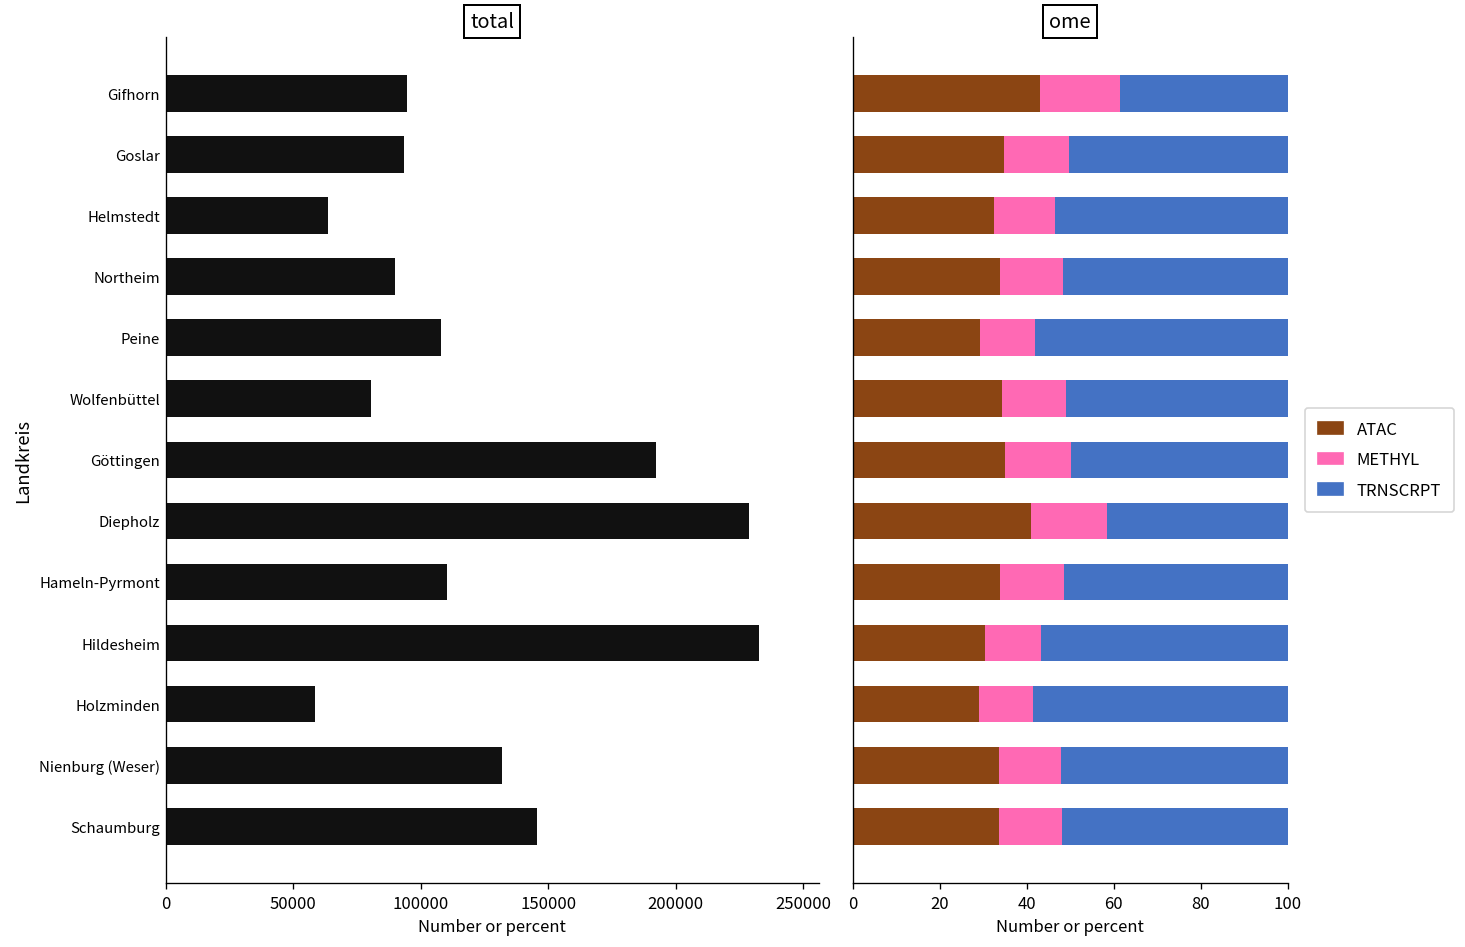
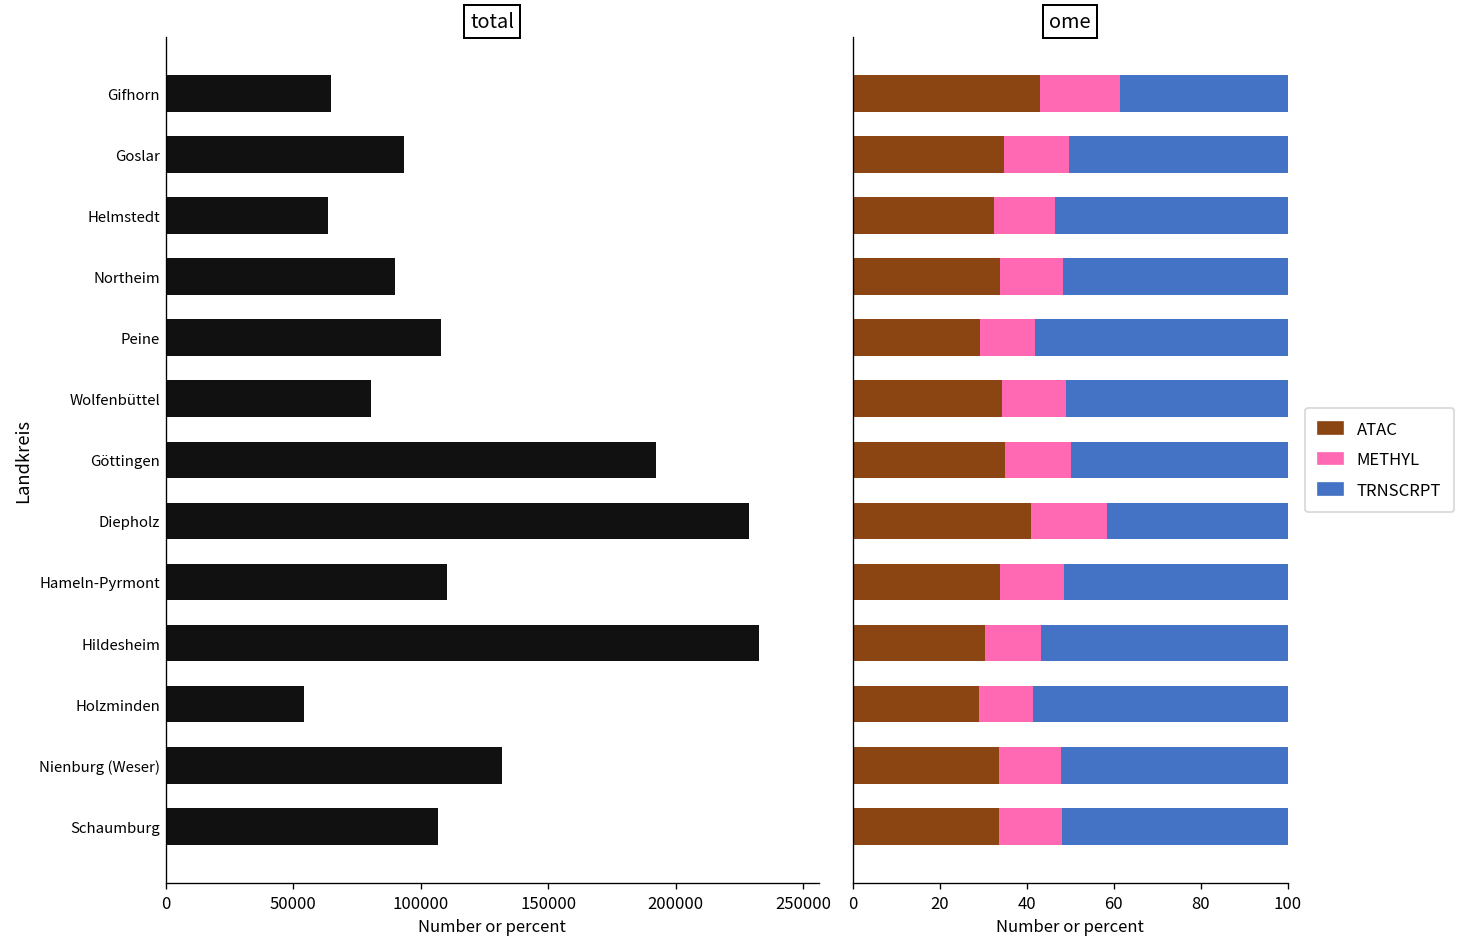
total, Gifhorn: 94000 -> 65000
total, Holzminden: 58000 -> 54000
total, Schaumburg: 145000 -> 107000
